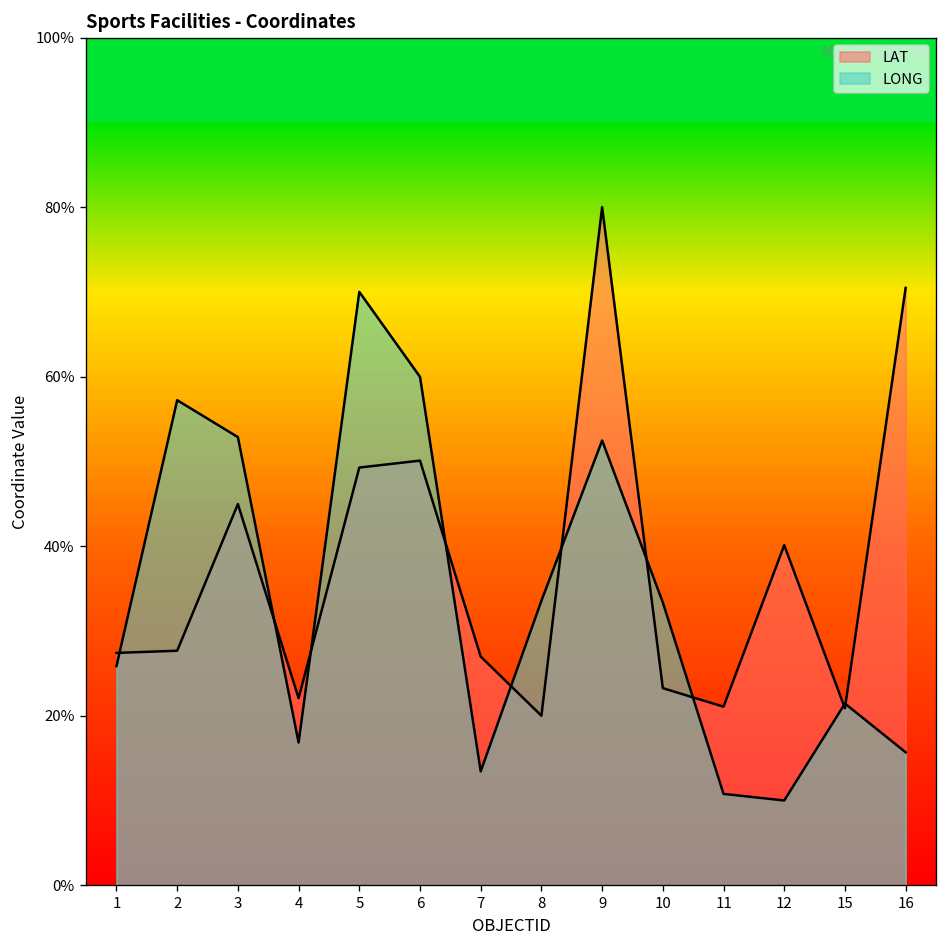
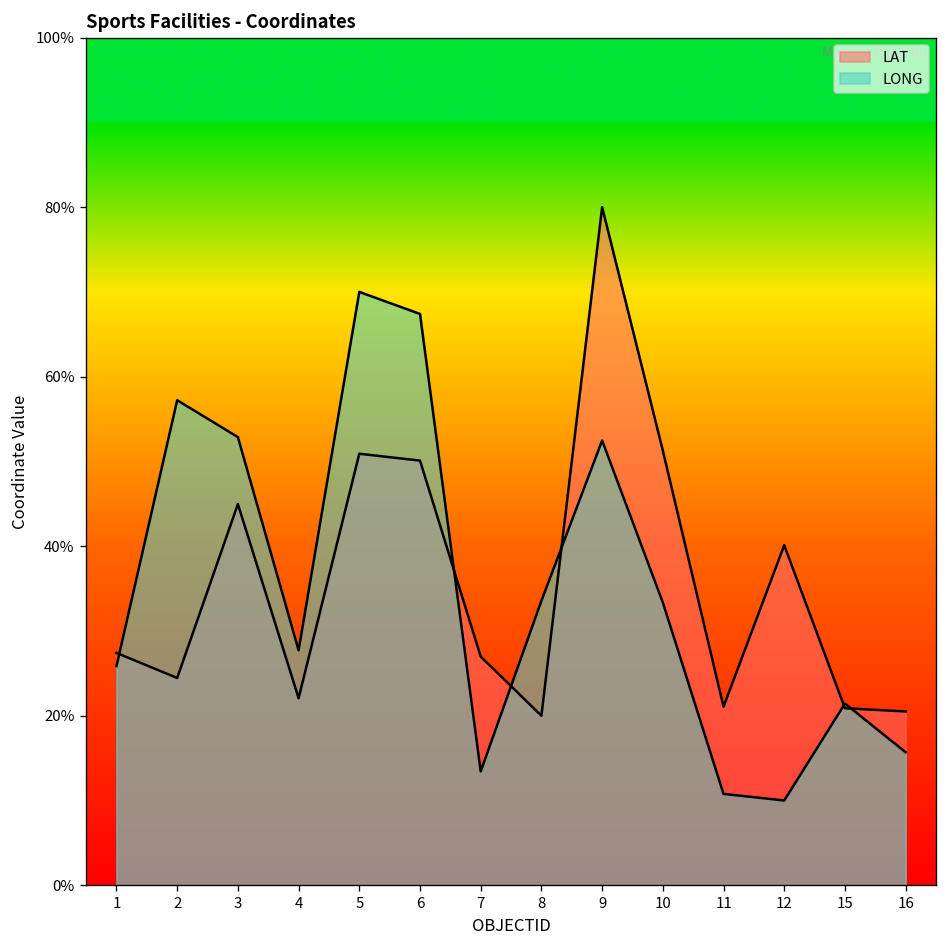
LAT, 2: 28% -> 24%
LONG, 4: 17% -> 28%
LAT, 5: 49% -> 51%
LONG, 6: 60% -> 67%
LAT, 10: 23% -> 51%
LAT, 16: 70% -> 21%
